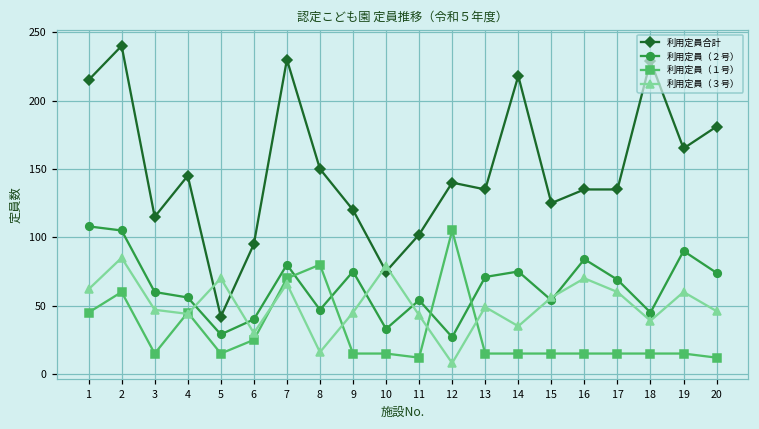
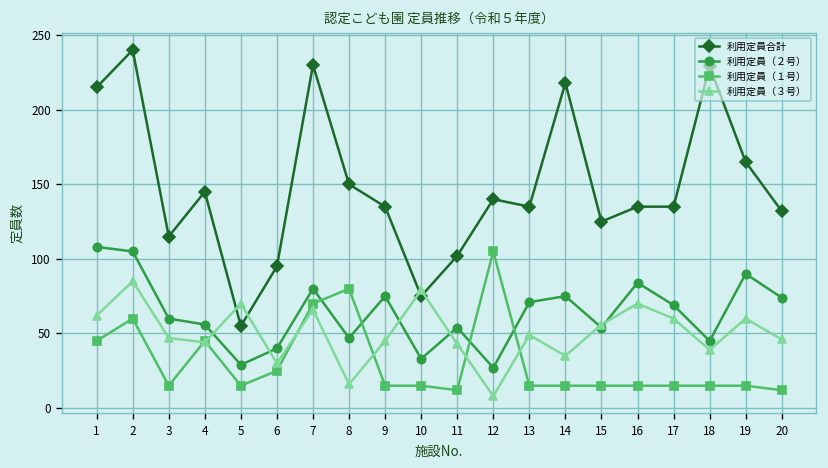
利用定員合計, 5: 42 -> 55
利用定員合計, 9: 120 -> 135
利用定員合計, 20: 181 -> 132
